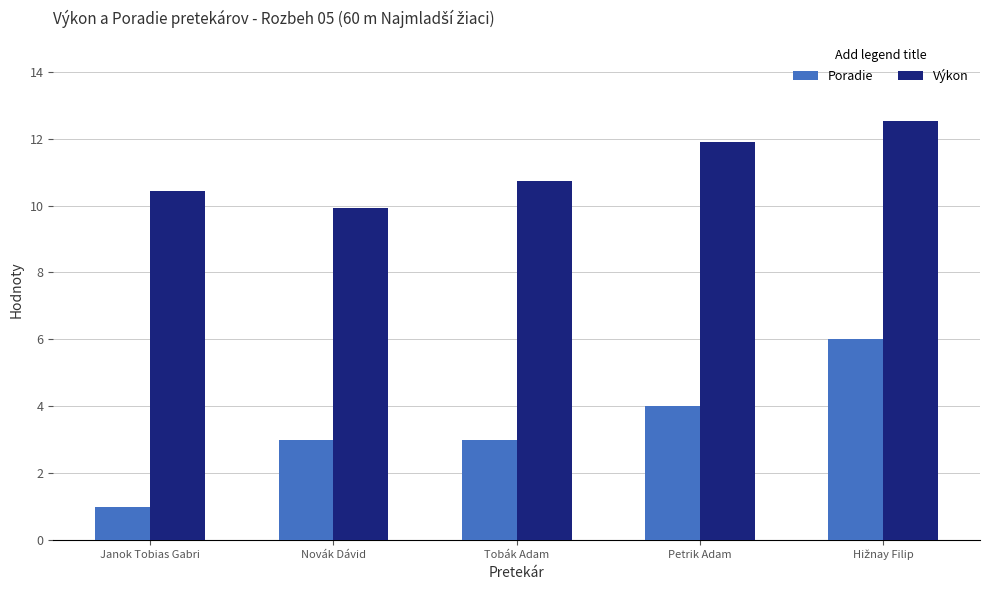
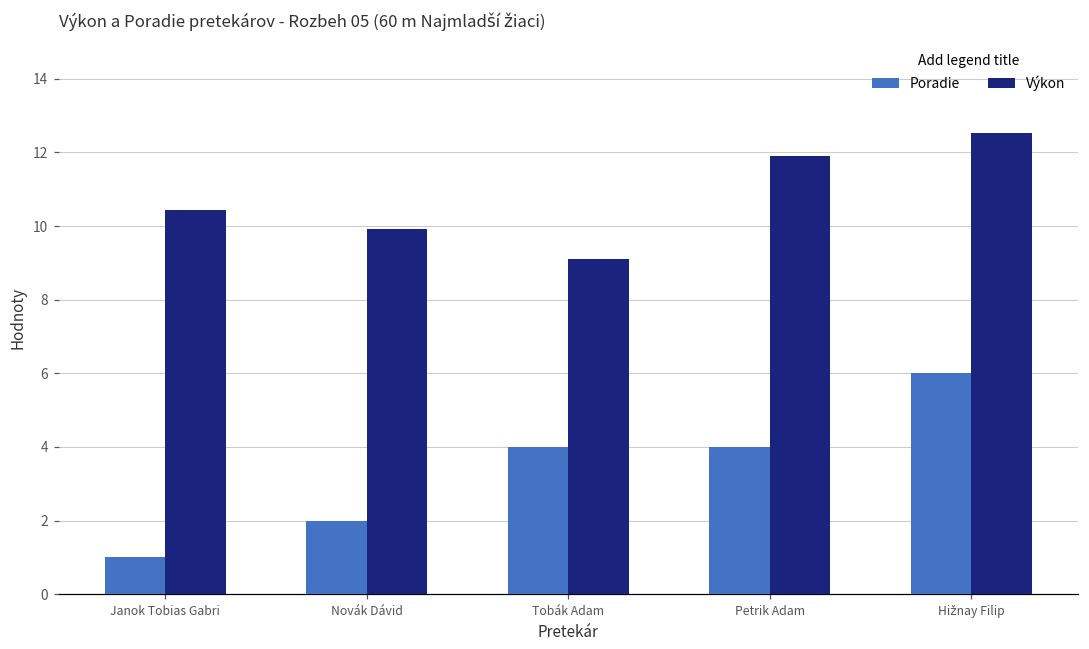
Poradie, Novák Dávid: 3 -> 2
Poradie, Tobák Adam: 3 -> 4
Výkon, Tobák Adam: 10.7 -> 9.1
